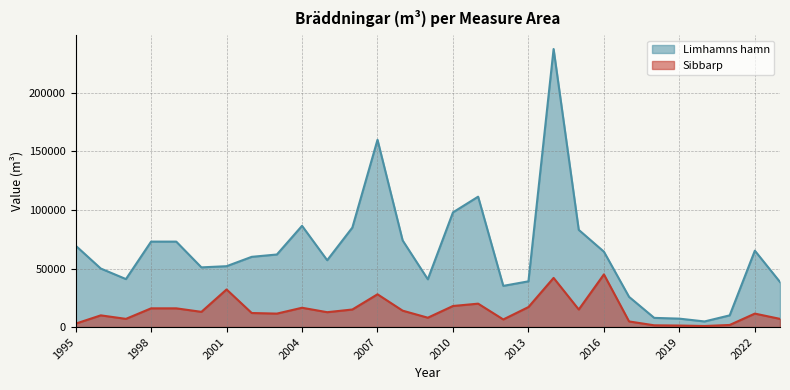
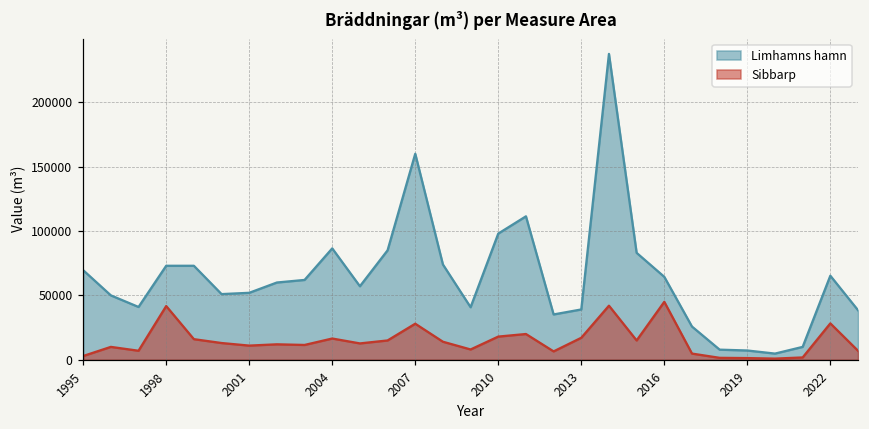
Sibbarp, 1998: 16000 -> 42000
Sibbarp, 2001: 32000 -> 11000
Sibbarp, 2022: 12000 -> 28000
